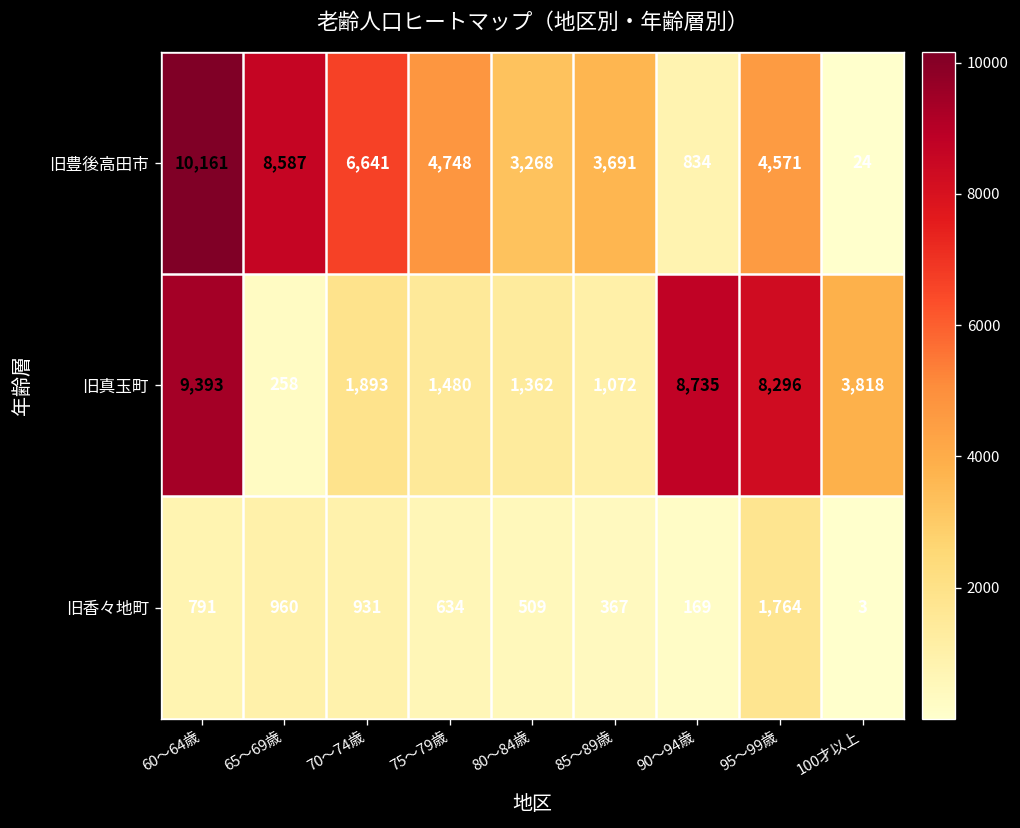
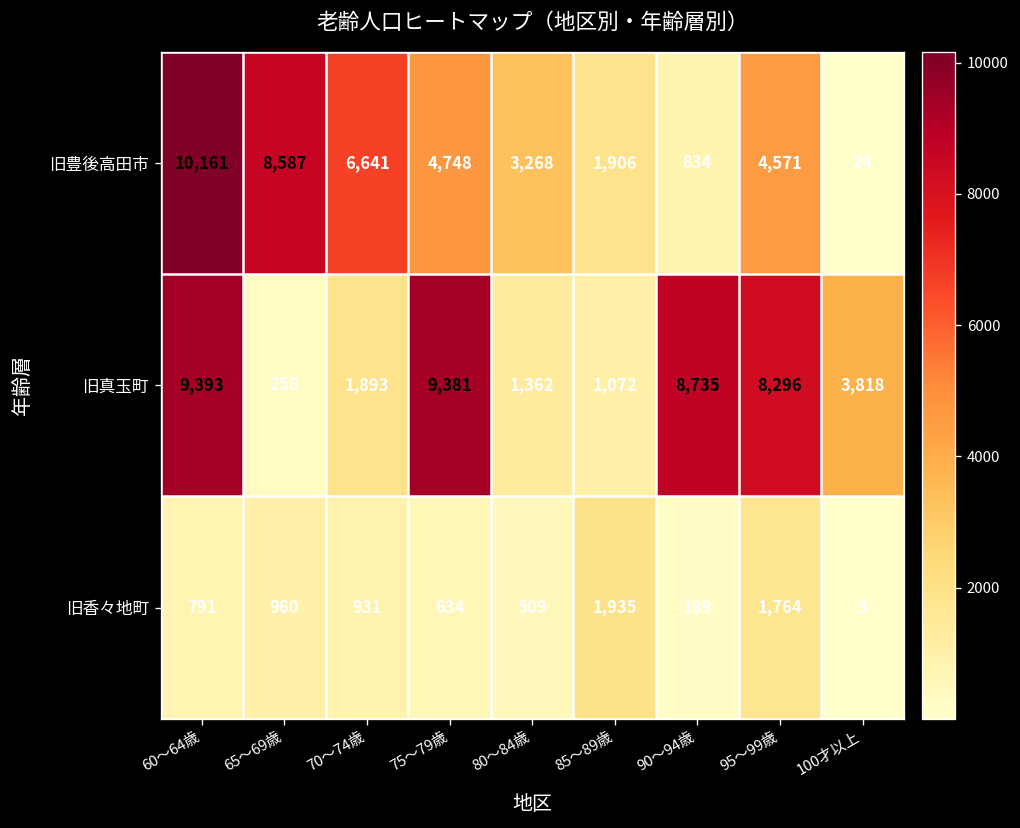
旧豊後高田市, 85～89歳: 3,691 -> 1,906
旧真玉町, 75～79歳: 1,480 -> 9,381
旧香々地町, 85～89歳: 367 -> 1,935
